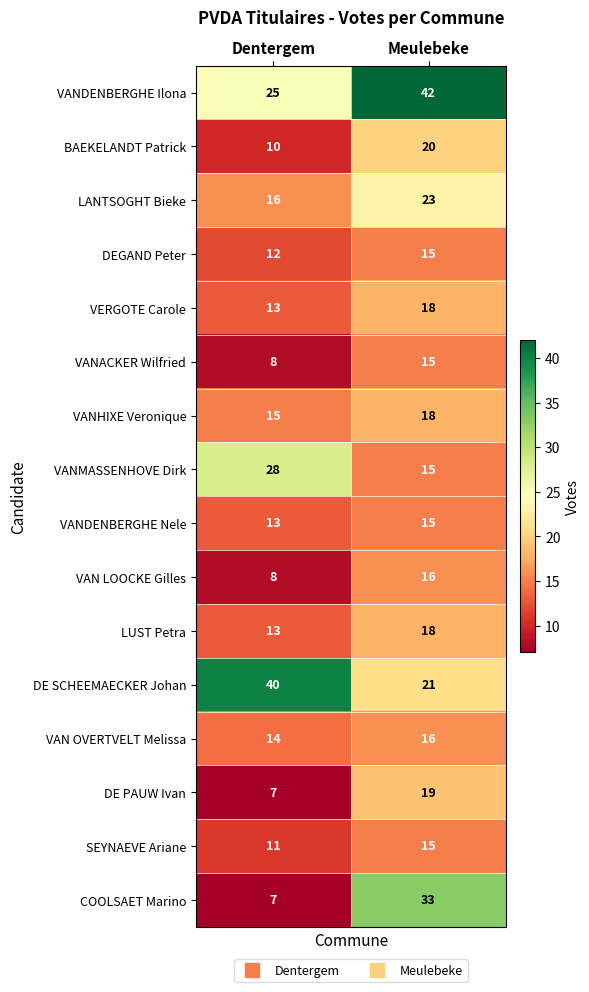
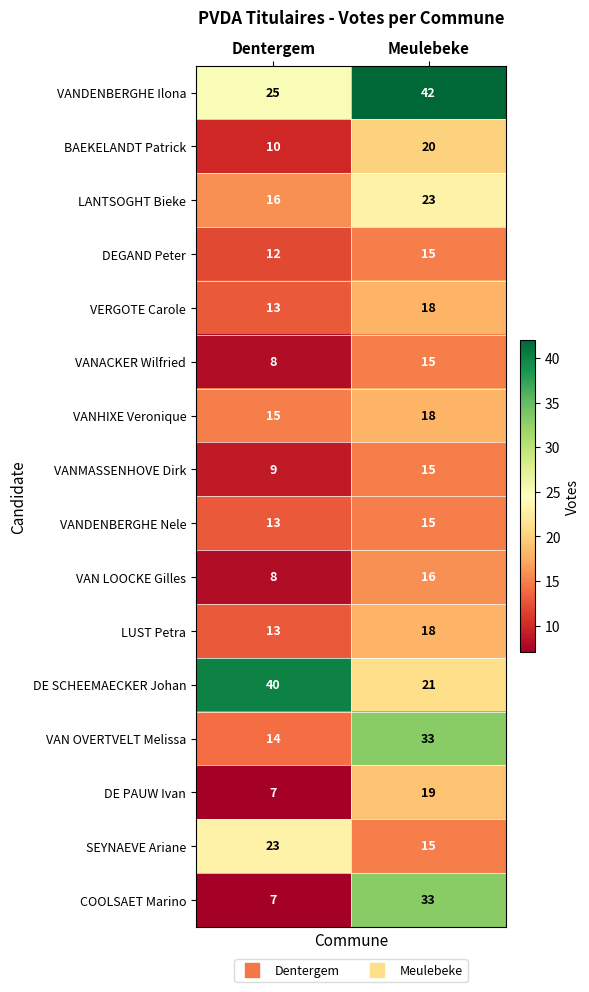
VANMASSENHOVE Dirk, Dentergem: 28 -> 9
VAN OVERTVELT Melissa, Meulebeke: 16 -> 33
SEYNAEVE Ariane, Dentergem: 11 -> 23
